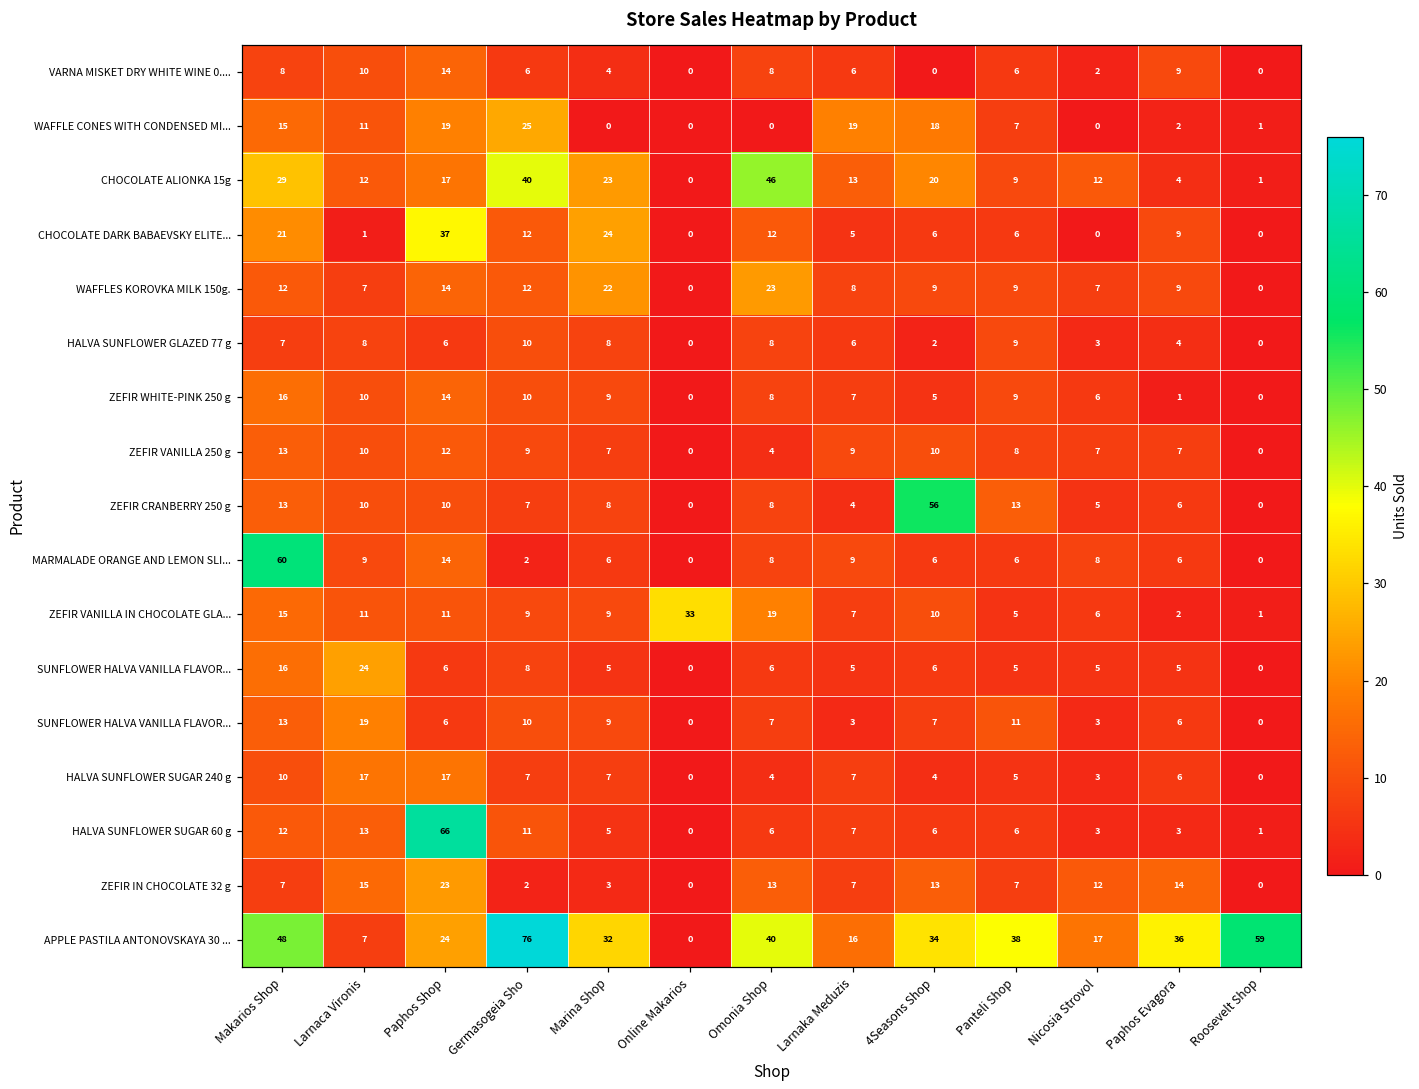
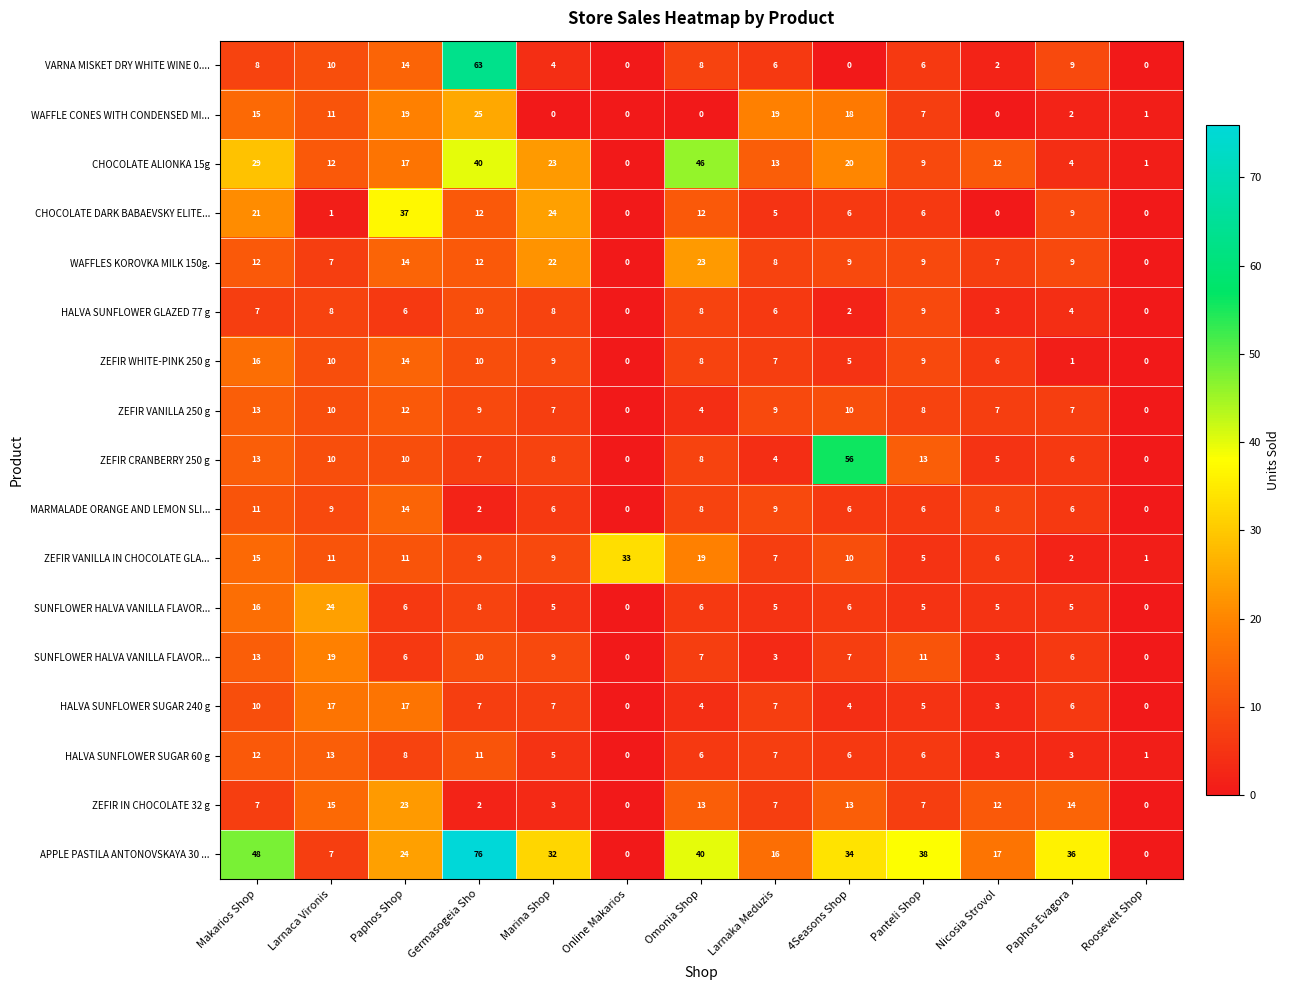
VARNA MISKET DRY WHITE WINE 0...., Germasogeia Sho: 6 -> 63
MARMALADE ORANGE AND LEMON SLI..., Makarios Shop: 60 -> 11
HALVA SUNFLOWER SUGAR 60 g, Paphos Shop: 66 -> 8
APPLE PASTILA ANTONOVSKAYA 30 ..., Roosevelt Shop: 59 -> 0
